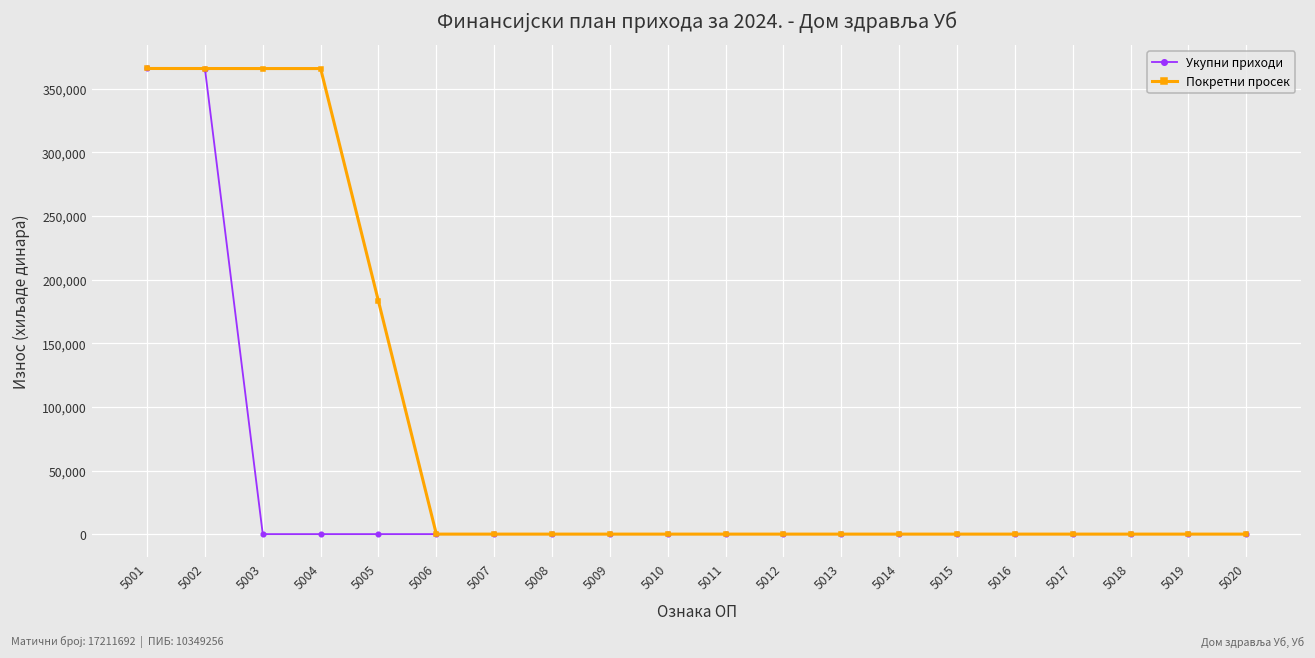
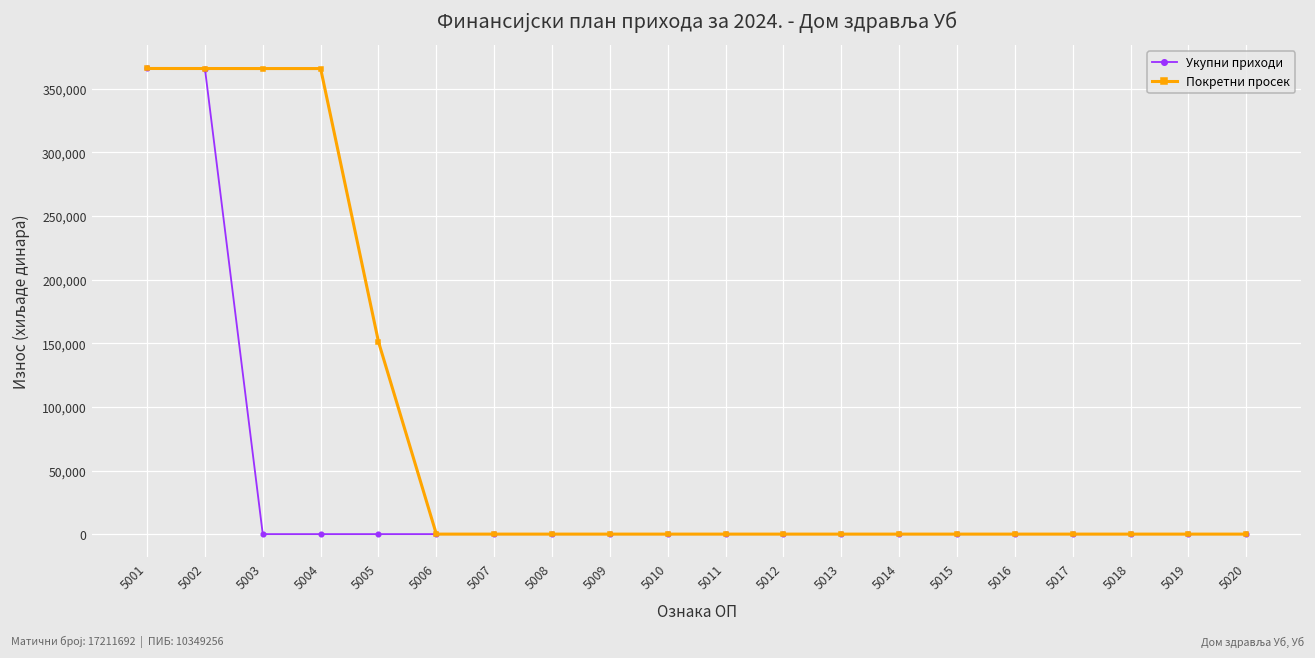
Покретни просек, 5005: 183,000 -> 151,000
